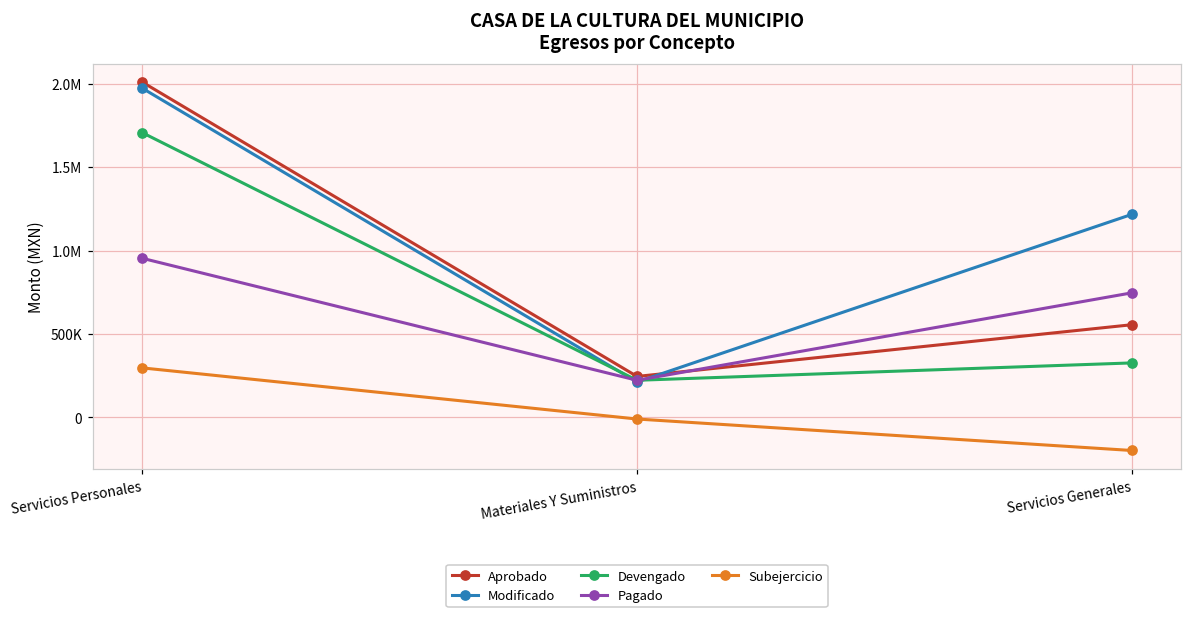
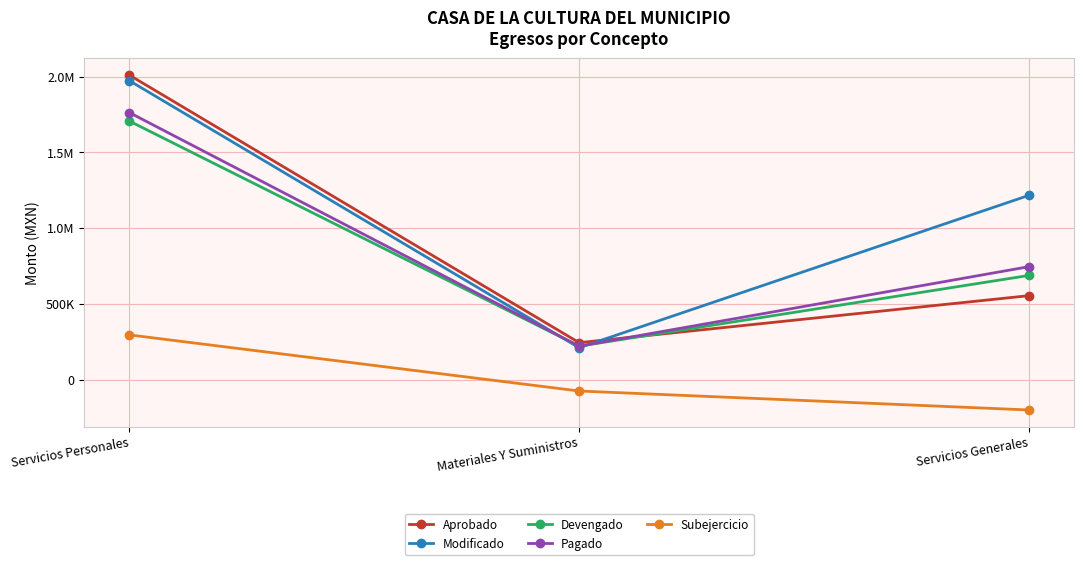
Pagado, Servicios Personales: 950000 -> 1760000
Subejercicio, Materiales Y Suministros: -10000 -> -70000
Devengado, Servicios Generales: 330000 -> 690000
